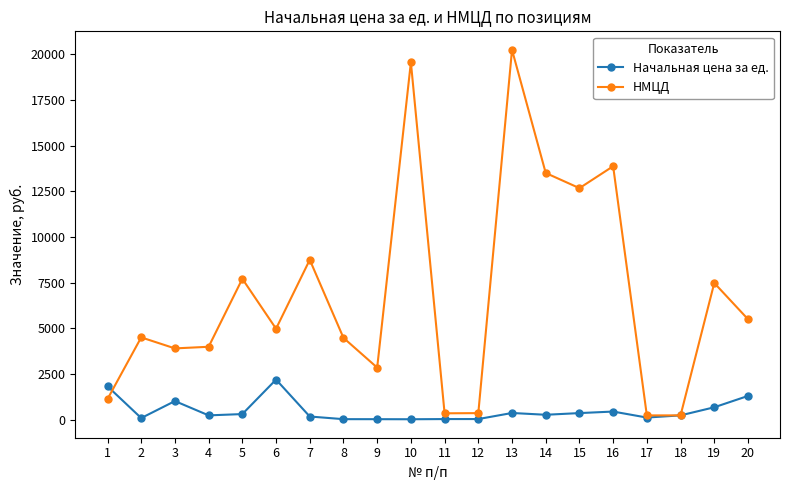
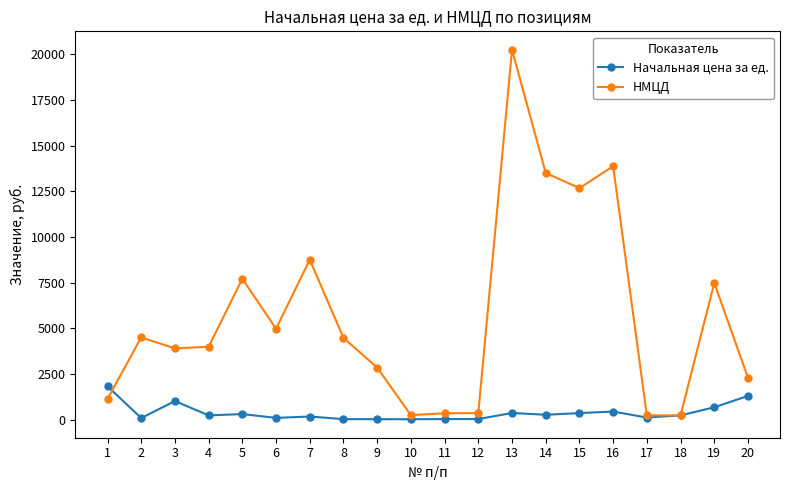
Начальная цена за ед., 6: 2200 -> 100
НМЦД, 10: 19600 -> 300
НМЦД, 20: 5500 -> 2300
